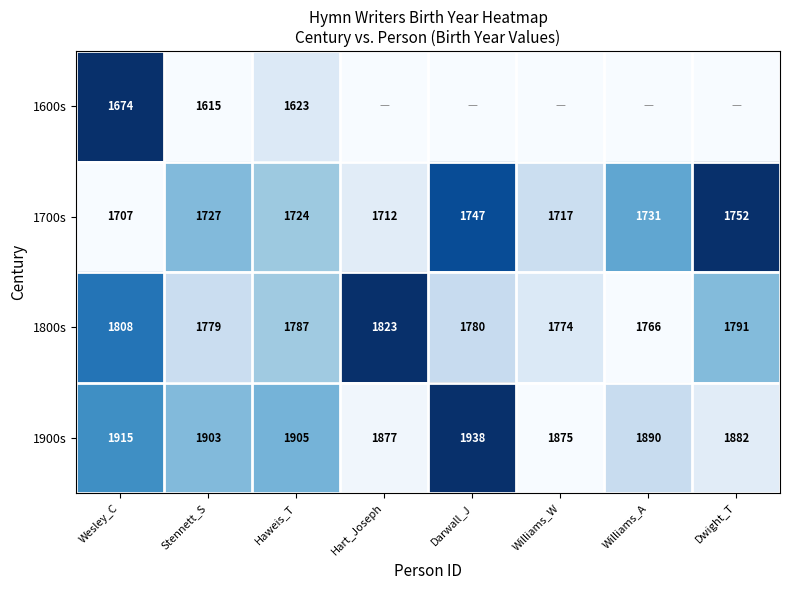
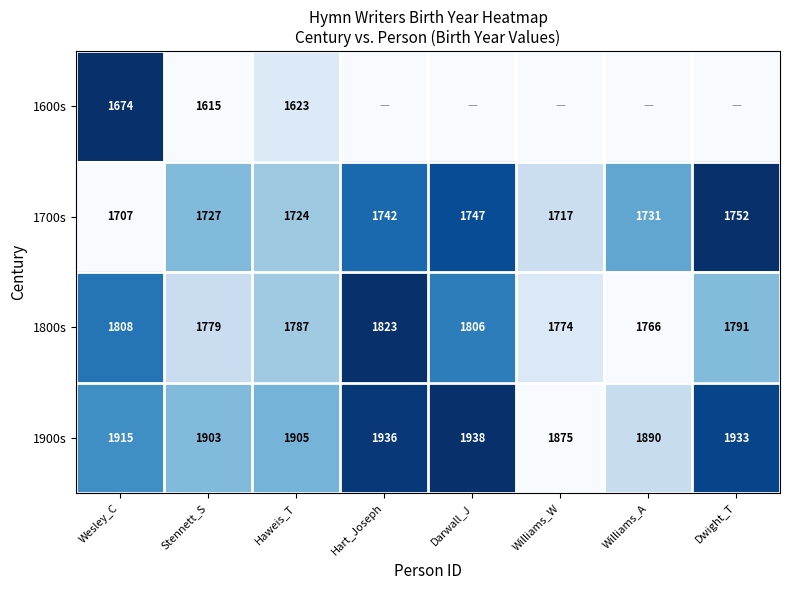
1700s, Hart_Joseph: 1712 -> 1742
1800s, Darwall_J: 1780 -> 1806
1900s, Hart_Joseph: 1877 -> 1936
1900s, Dwight_T: 1882 -> 1933
